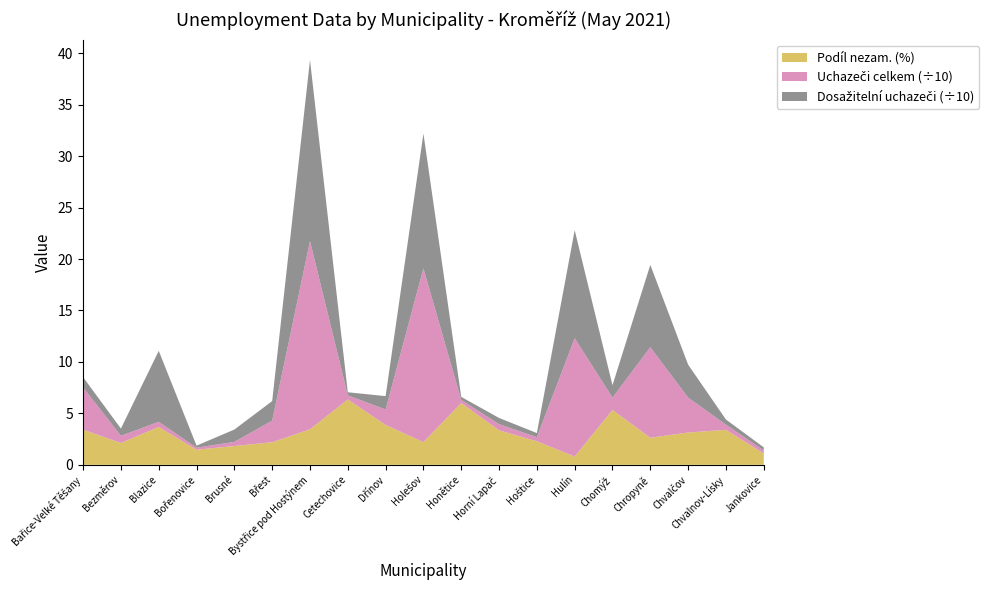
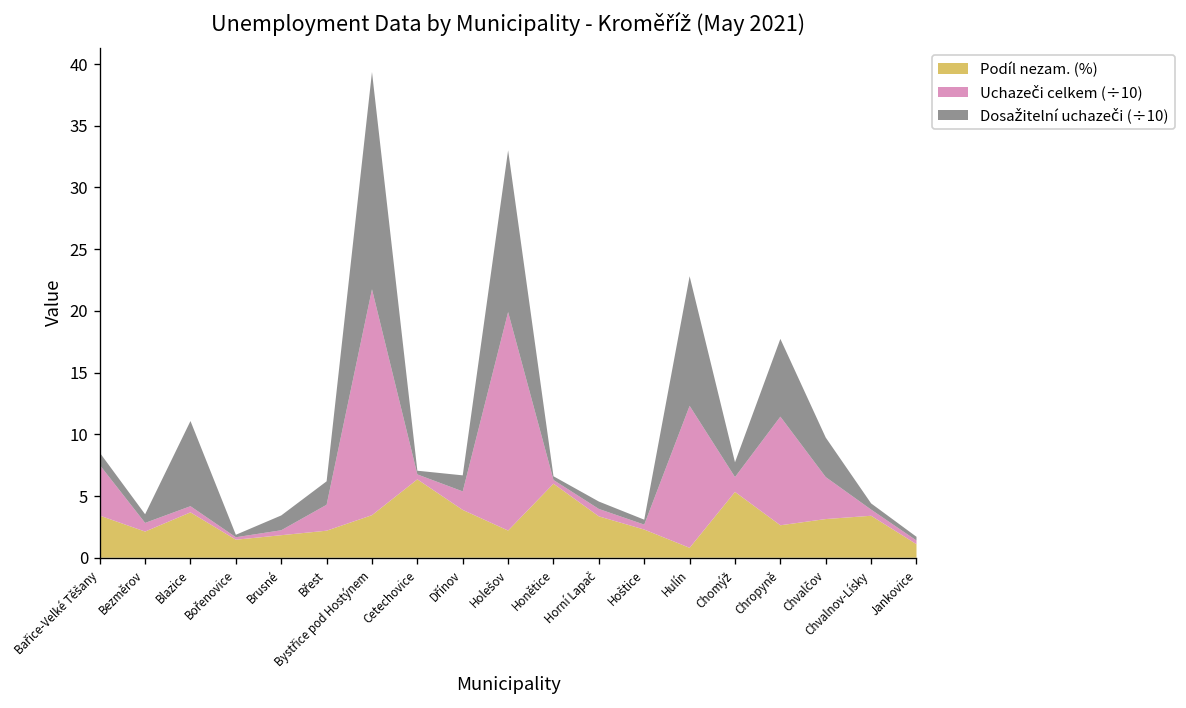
Uchazeči celkem (÷10), Holešov: 16.9 -> 17.7
Dosažitelní uchazeči (÷10), Chropyně: 8.0 -> 6.3
